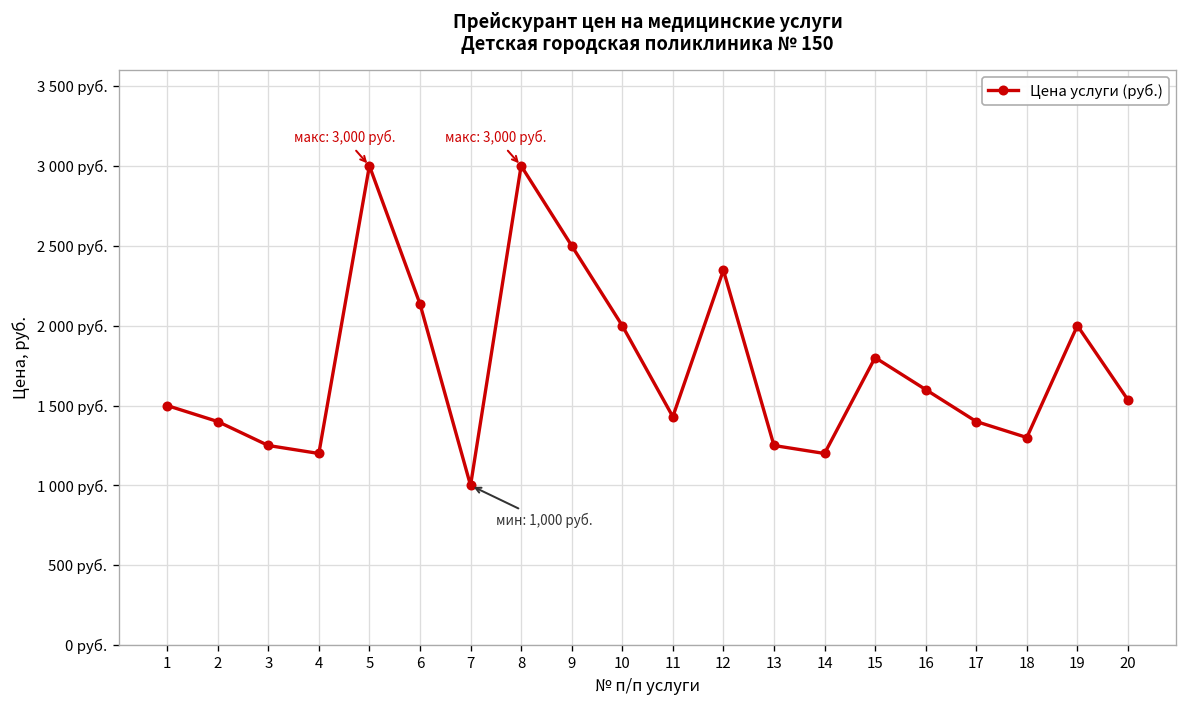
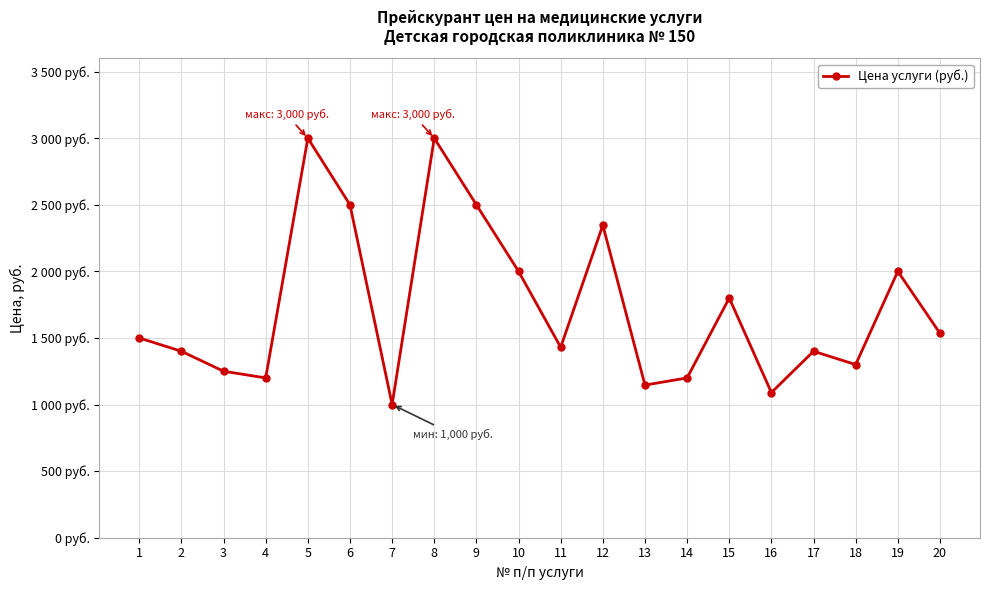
6: 2140 руб. -> 2500 руб.
13: 1250 руб. -> 1150 руб.
16: 1600 руб. -> 1090 руб.
